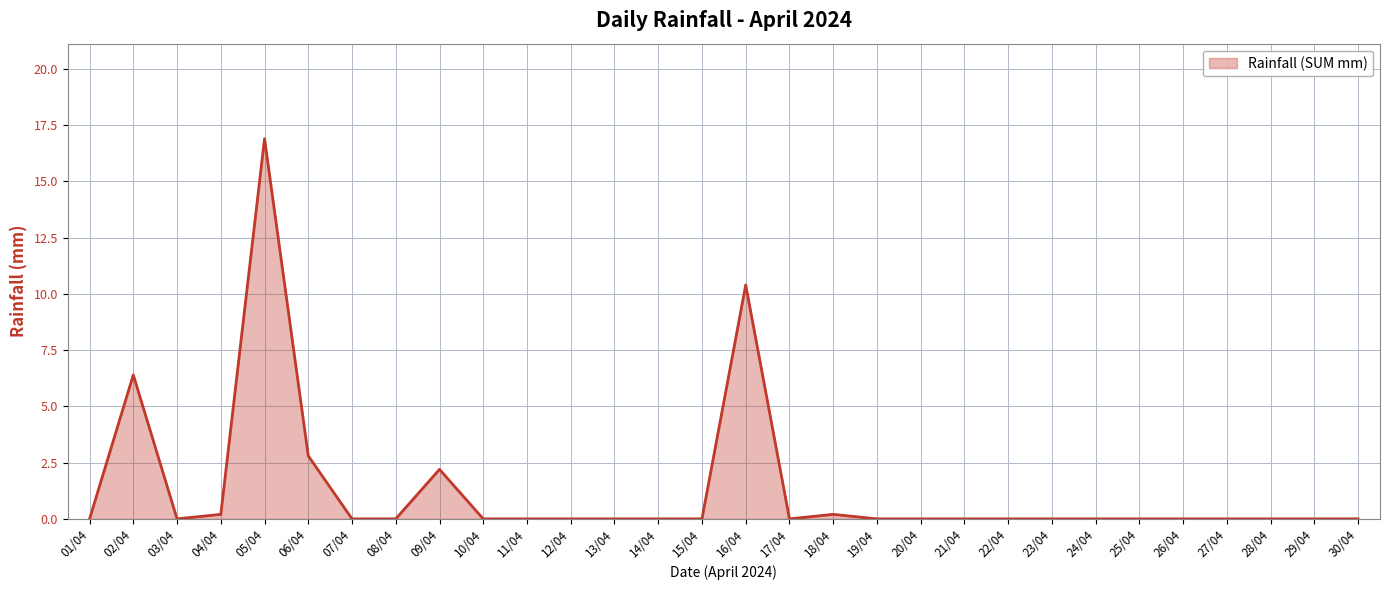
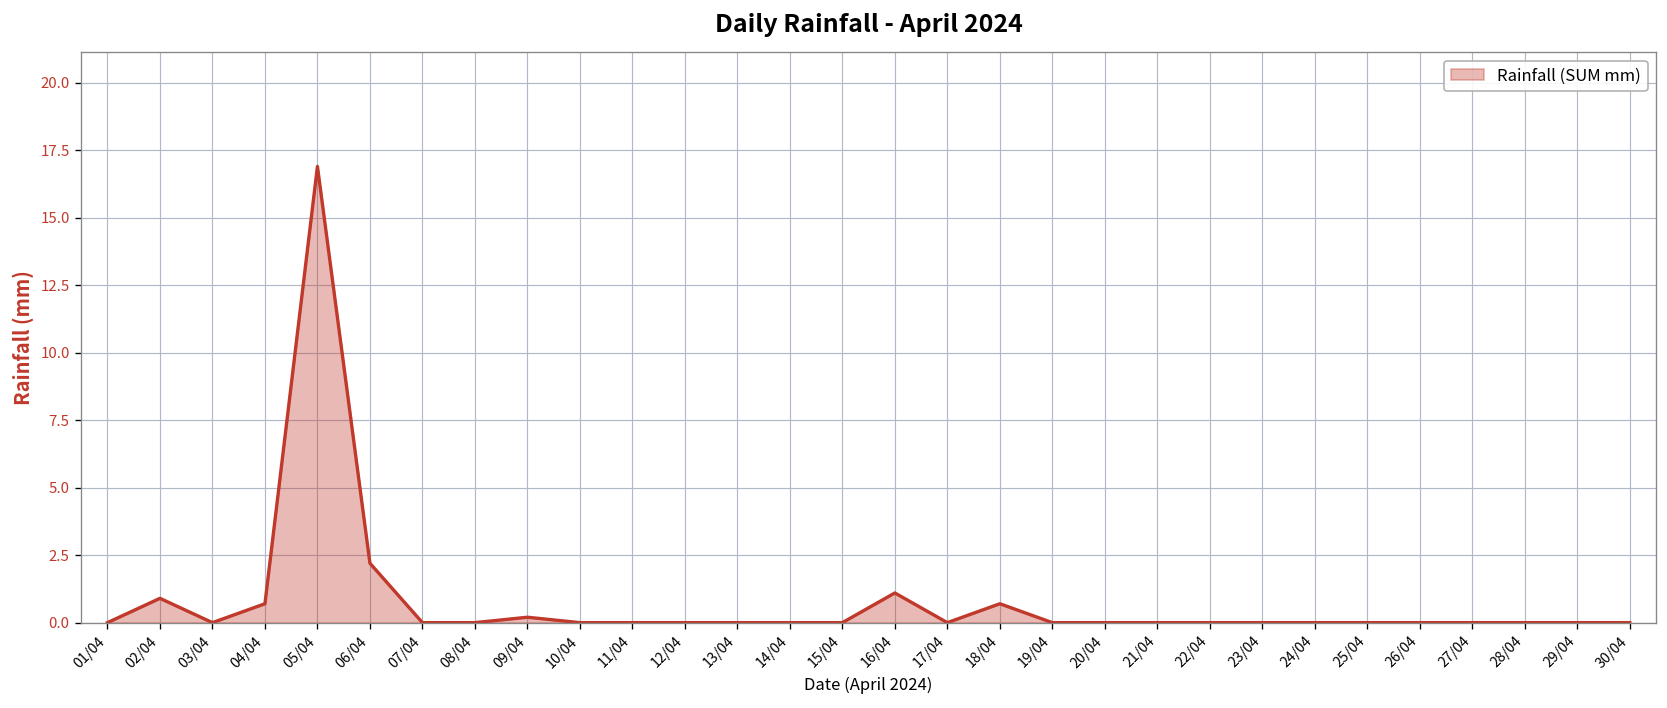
02/04: 6.4 -> 0.9
04/04: 0.2 -> 0.7
06/04: 2.8 -> 2.2
09/04: 2.2 -> 0.2
16/04: 10.4 -> 1.1
18/04: 0.2 -> 0.7
